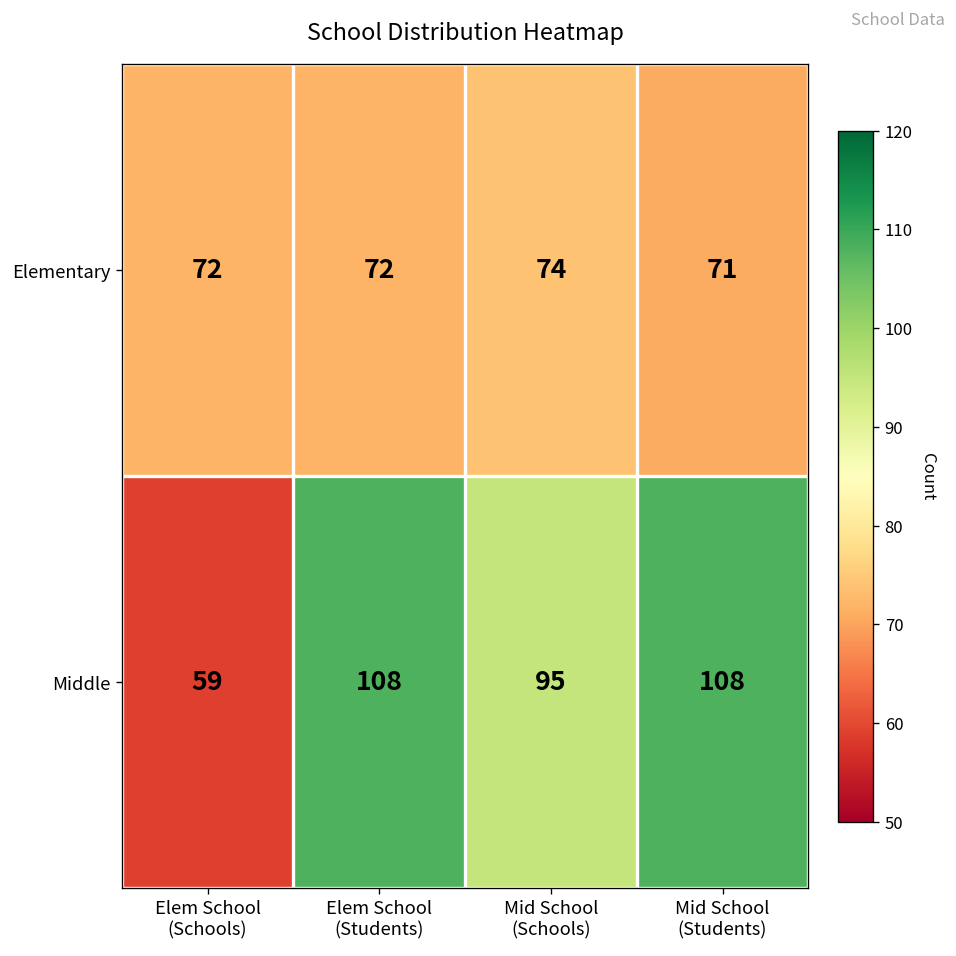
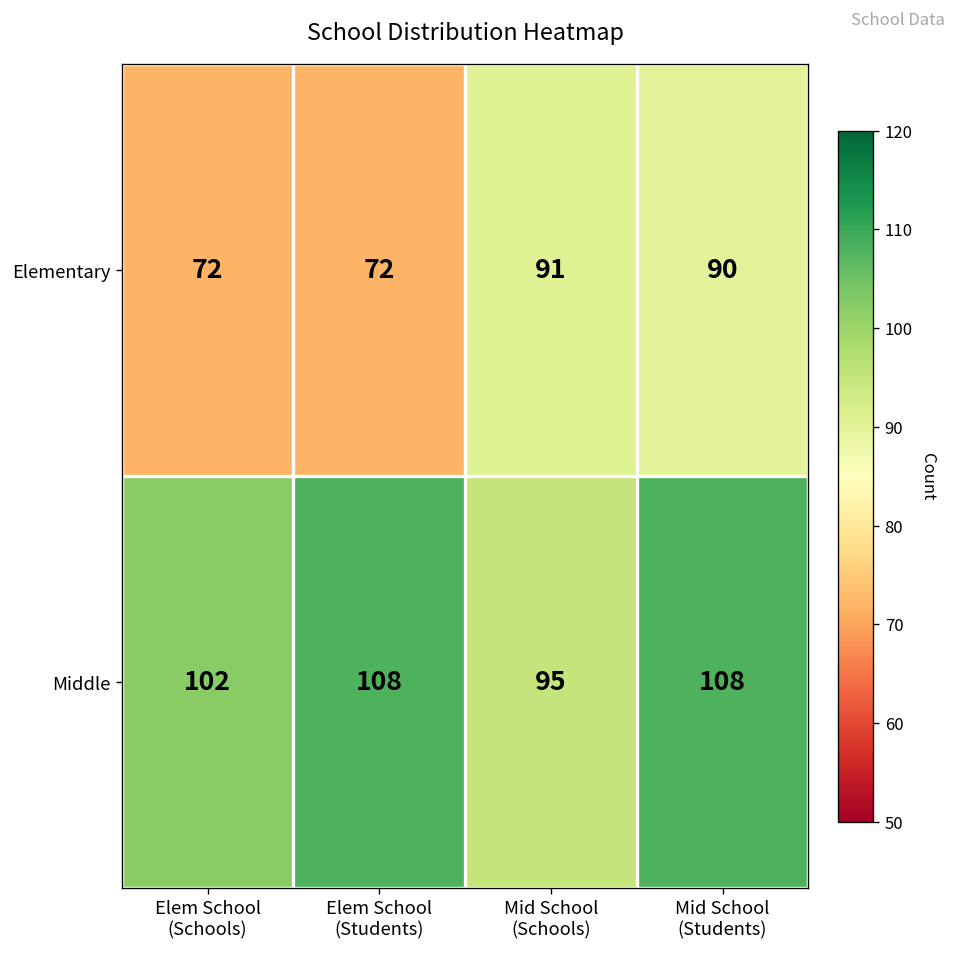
Elementary, Mid School (Schools): 74 -> 91
Elementary, Mid School (Students): 71 -> 90
Middle, Elem School (Schools): 59 -> 102
